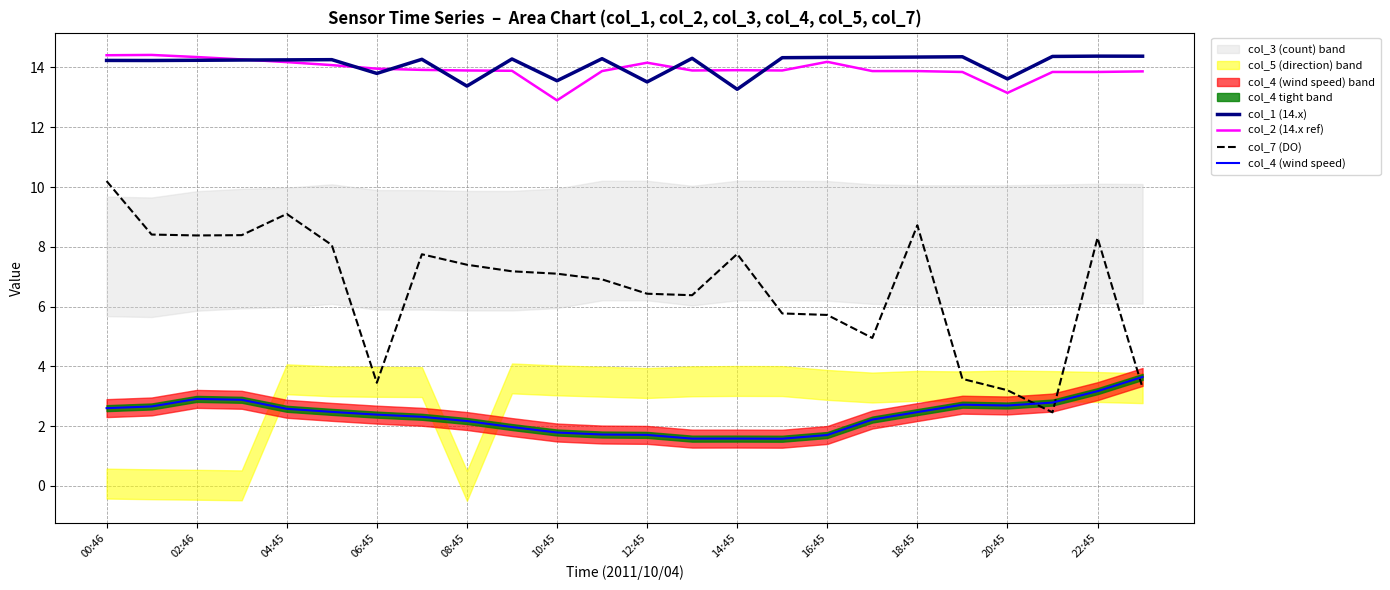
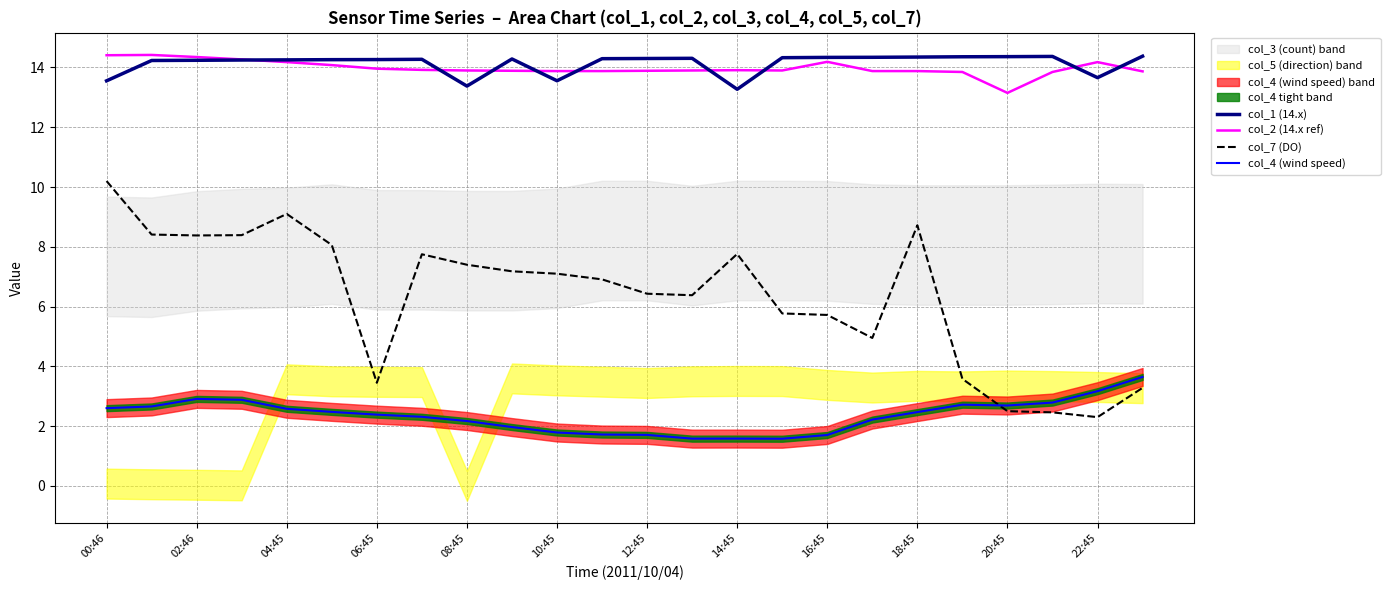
col_1 (14.x), 00:46: 14.2 -> 13.6
col_1 (14.x), 06:45: 13.8 -> 14.3
col_2 (14.x ref), 10:45: 12.9 -> 13.9
col_1 (14.x), 12:45: 13.5 -> 14.3
col_2 (14.x ref), 12:45: 14.2 -> 13.9
col_1 (14.x), 20:45: 13.6 -> 14.4
col_7 (DO), 20:45: 3.2 -> 2.5
col_1 (14.x), 22:45: 14.4 -> 13.7
col_2 (14.x ref), 22:45: 13.9 -> 14.2
col_7 (DO), 22:45: 8.3 -> 2.3
